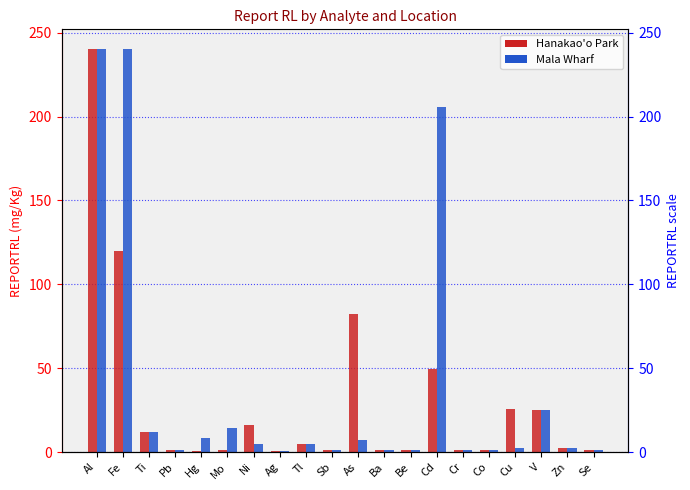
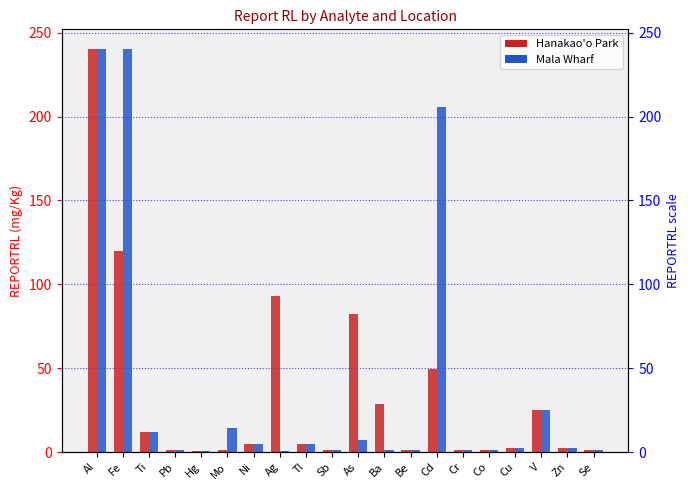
Mala Wharf, Hg: 9 -> 0
Hanakao'o Park, Ni: 16 -> 5
Hanakao'o Park, Ag: 1 -> 93
Hanakao'o Park, Ba: 1 -> 29
Hanakao'o Park, Cu: 25 -> 3
